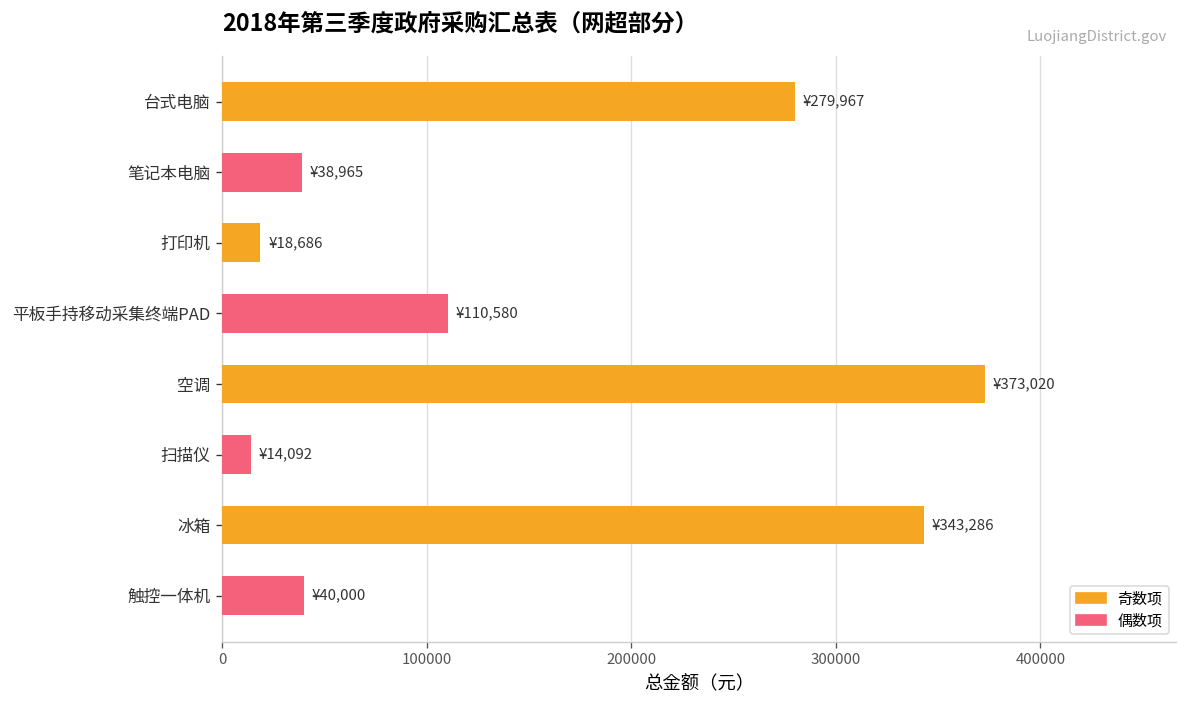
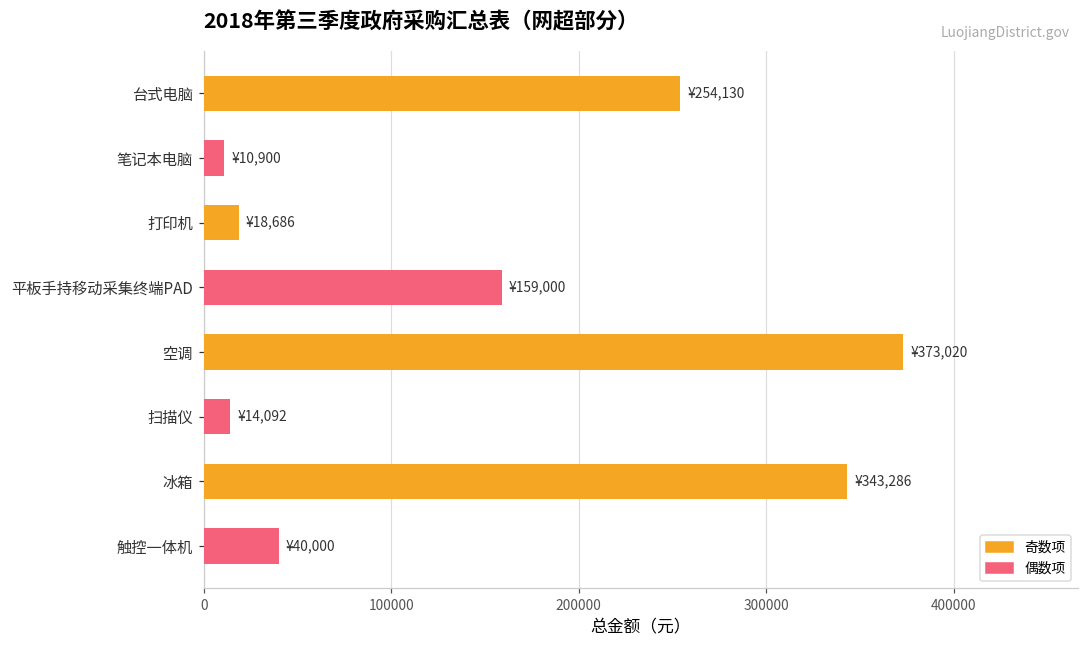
台式电脑: ¥279,967 -> ¥254,130
笔记本电脑: ¥38,965 -> ¥10,900
平板手持移动采集终端PAD: ¥110,580 -> ¥159,000
